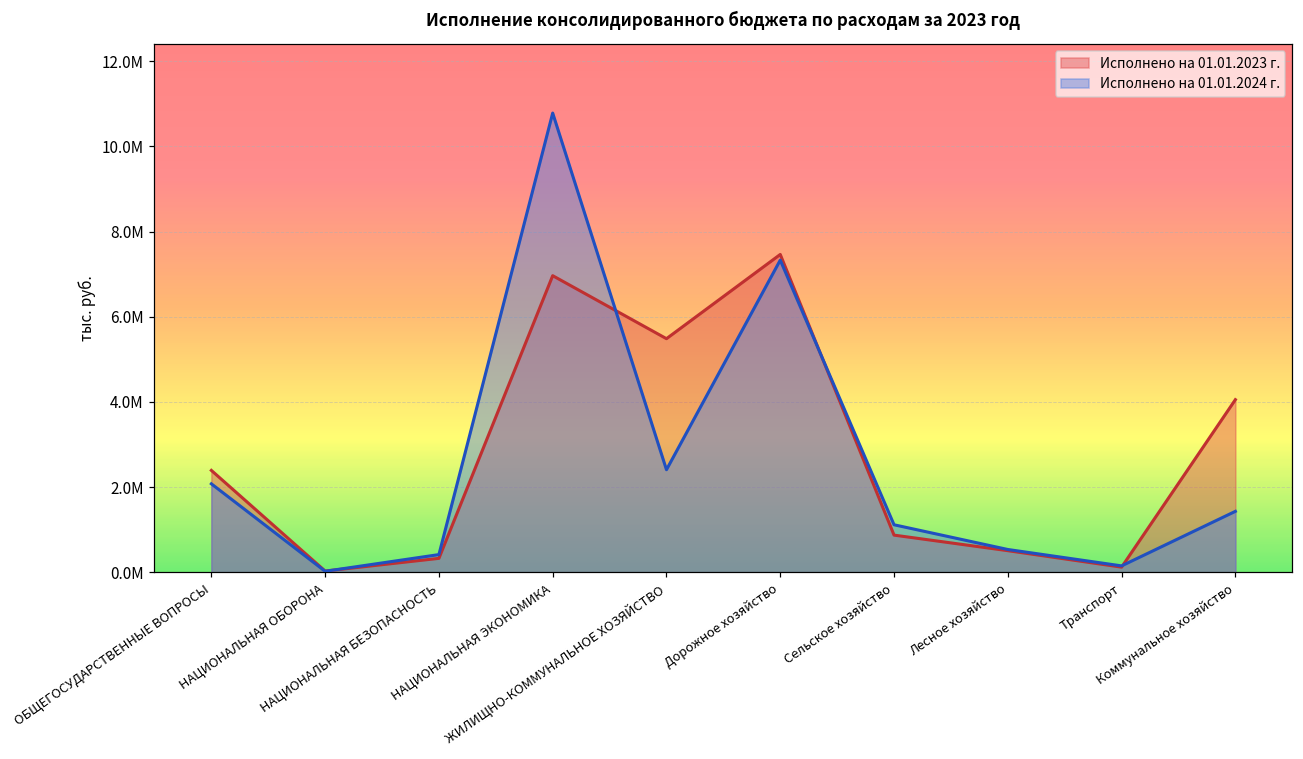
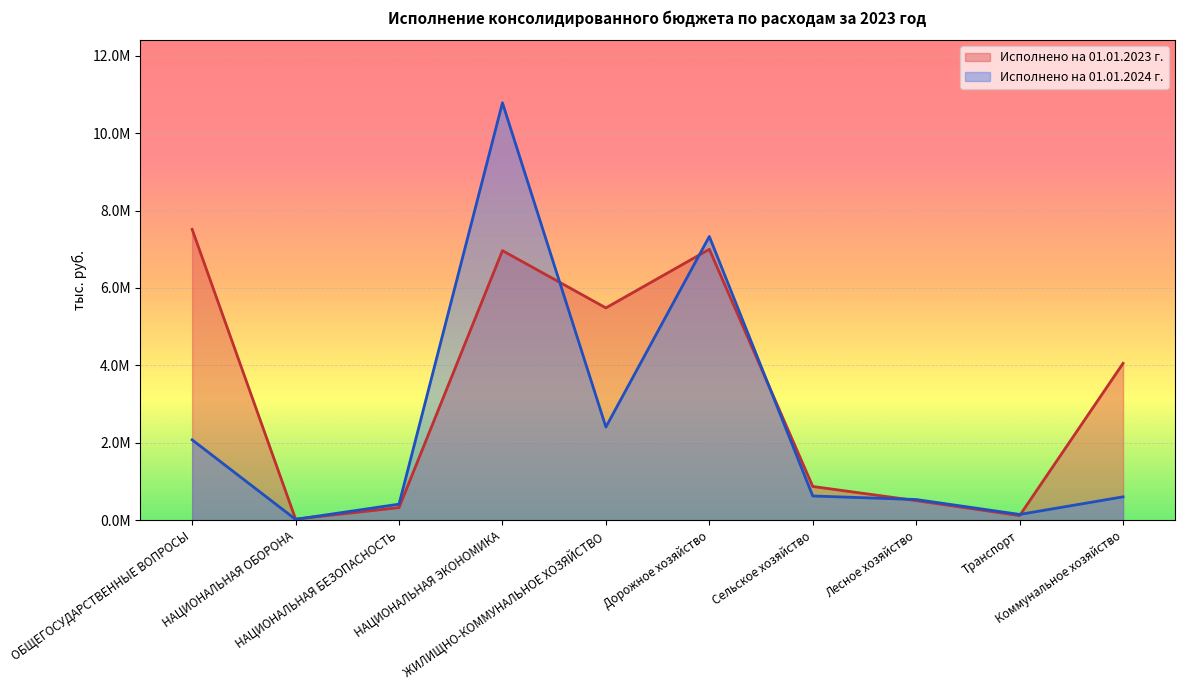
Исполнено на 01.01.2023 г., ОБЩЕГОСУДАРСТВЕННЫЕ ВОПРОСЫ: 2400000 -> 7500000
Исполнено на 01.01.2023 г., Дорожное хозяйство: 7500000 -> 7000000
Исполнено на 01.01.2024 г., Сельское хозяйство: 1100000 -> 600000
Исполнено на 01.01.2024 г., Коммунальное хозяйство: 1400000 -> 600000
